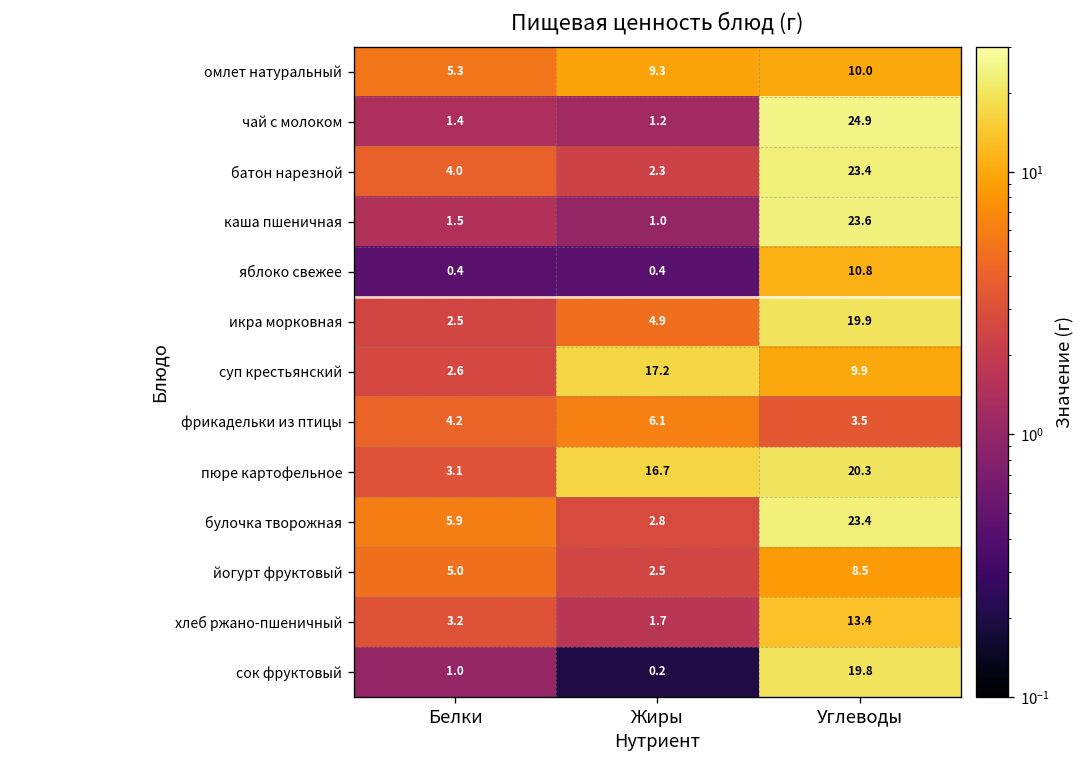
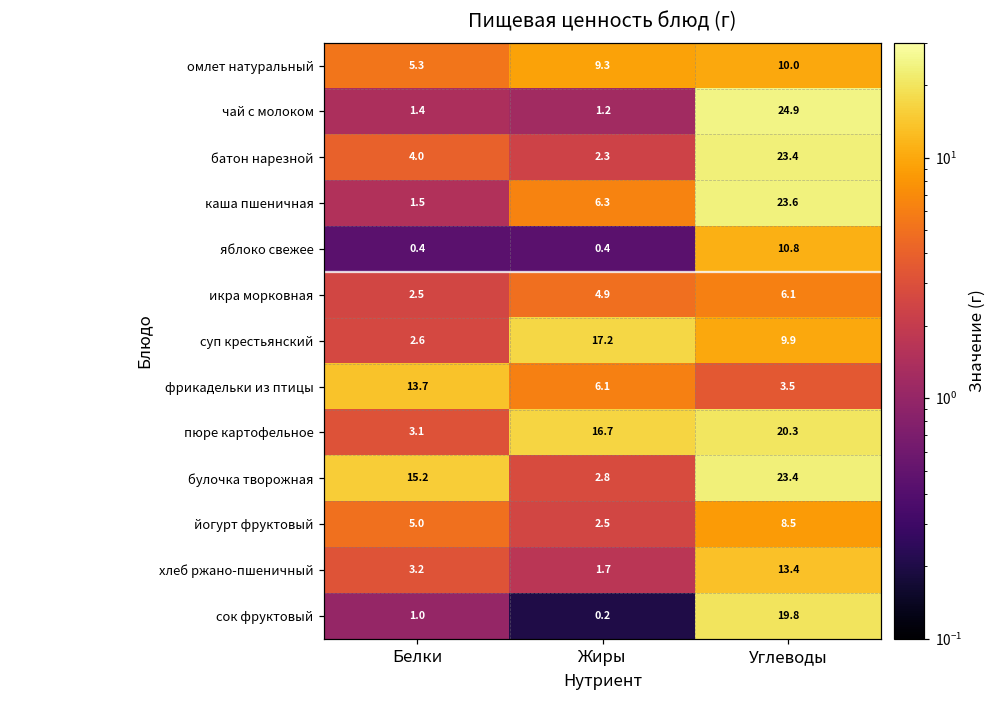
каша пшеничная, Жиры: 1.0 -> 6.3
икра морковная, Углеводы: 19.9 -> 6.1
фрикадельки из птицы, Белки: 4.2 -> 13.7
булочка творожная, Белки: 5.9 -> 15.2
